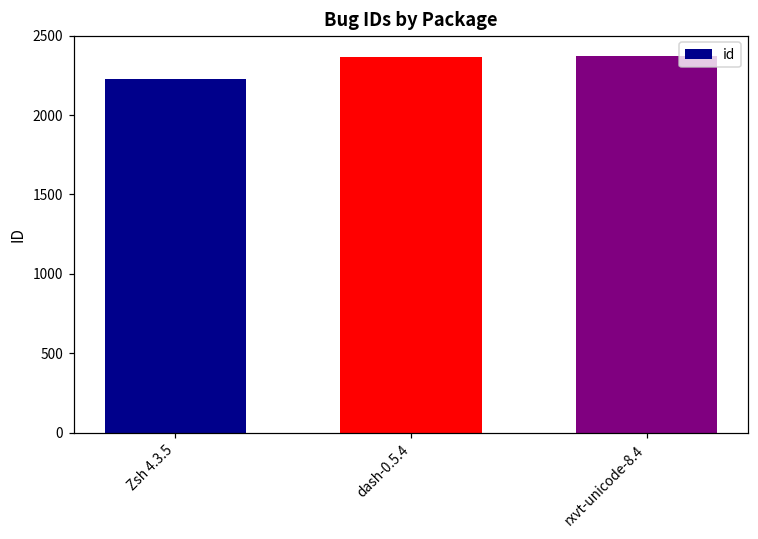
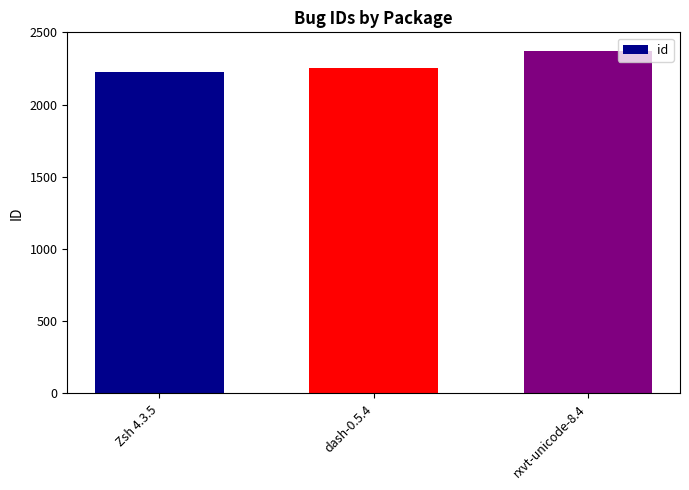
dash-0.5.4: 2370 -> 2250
